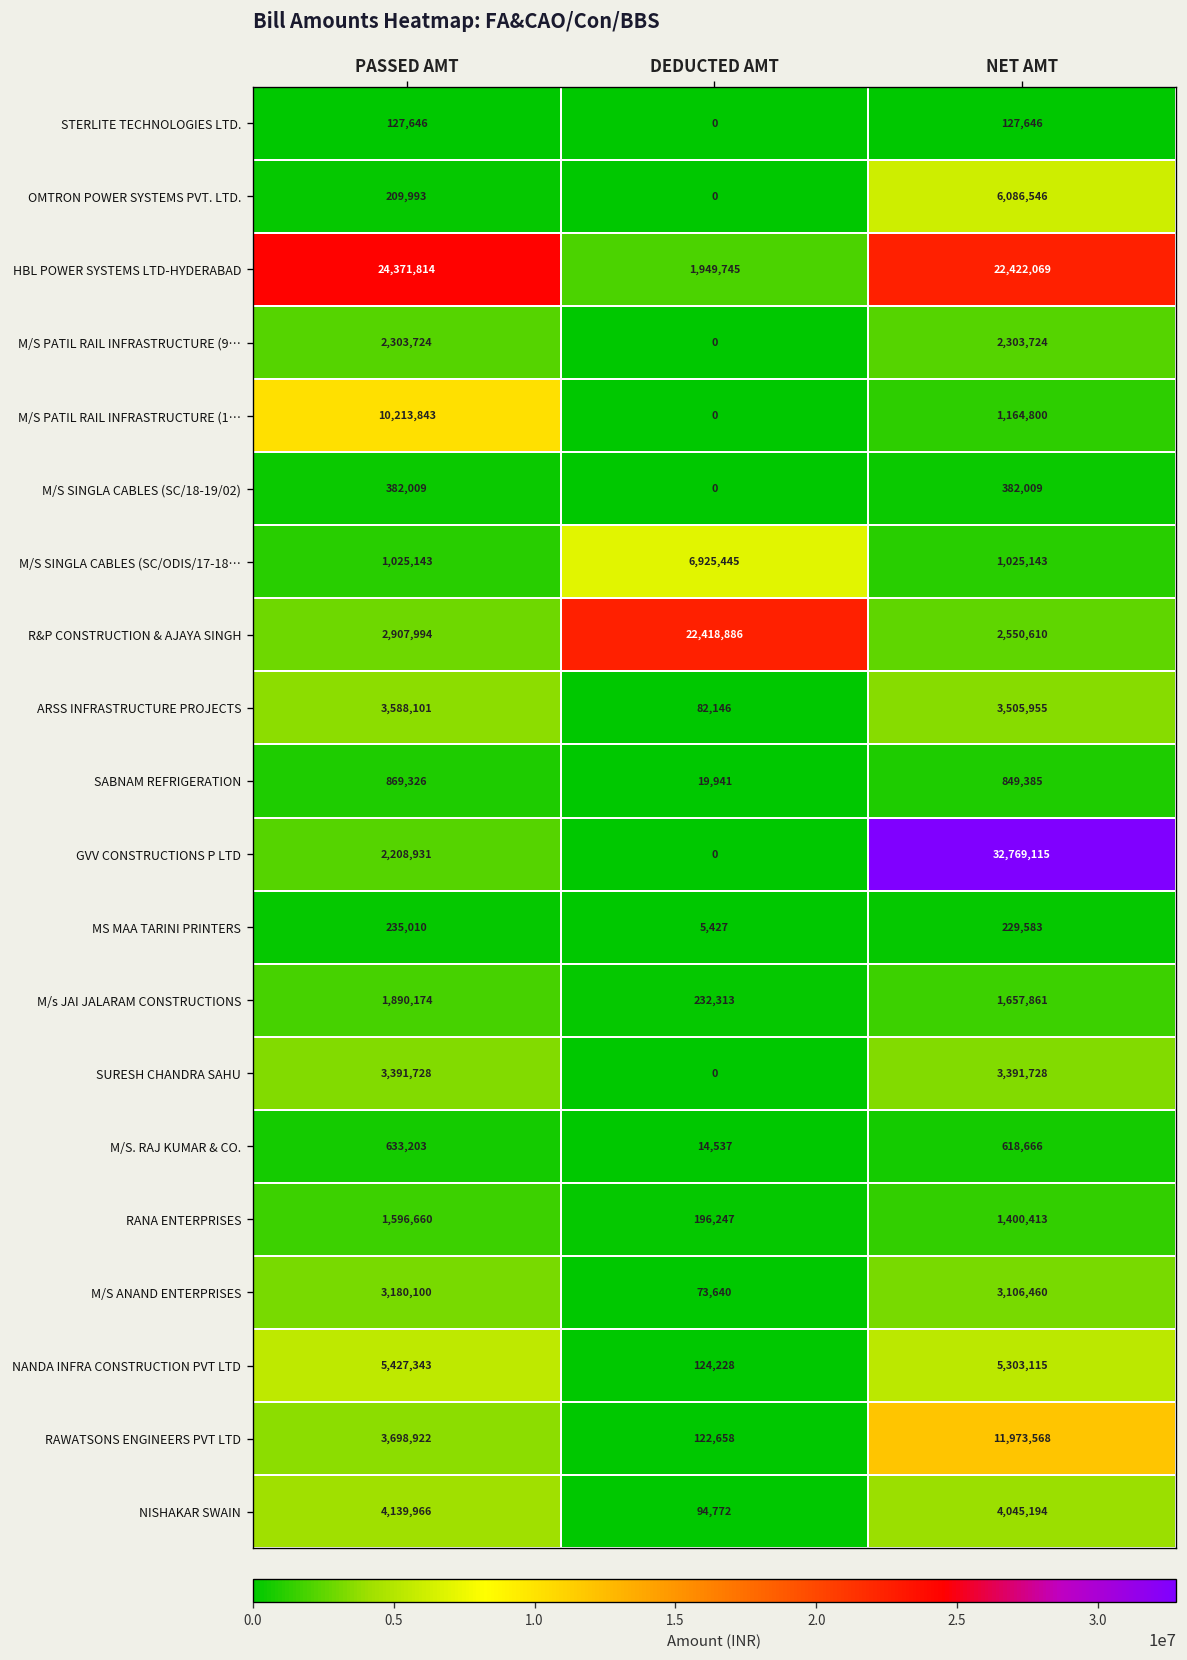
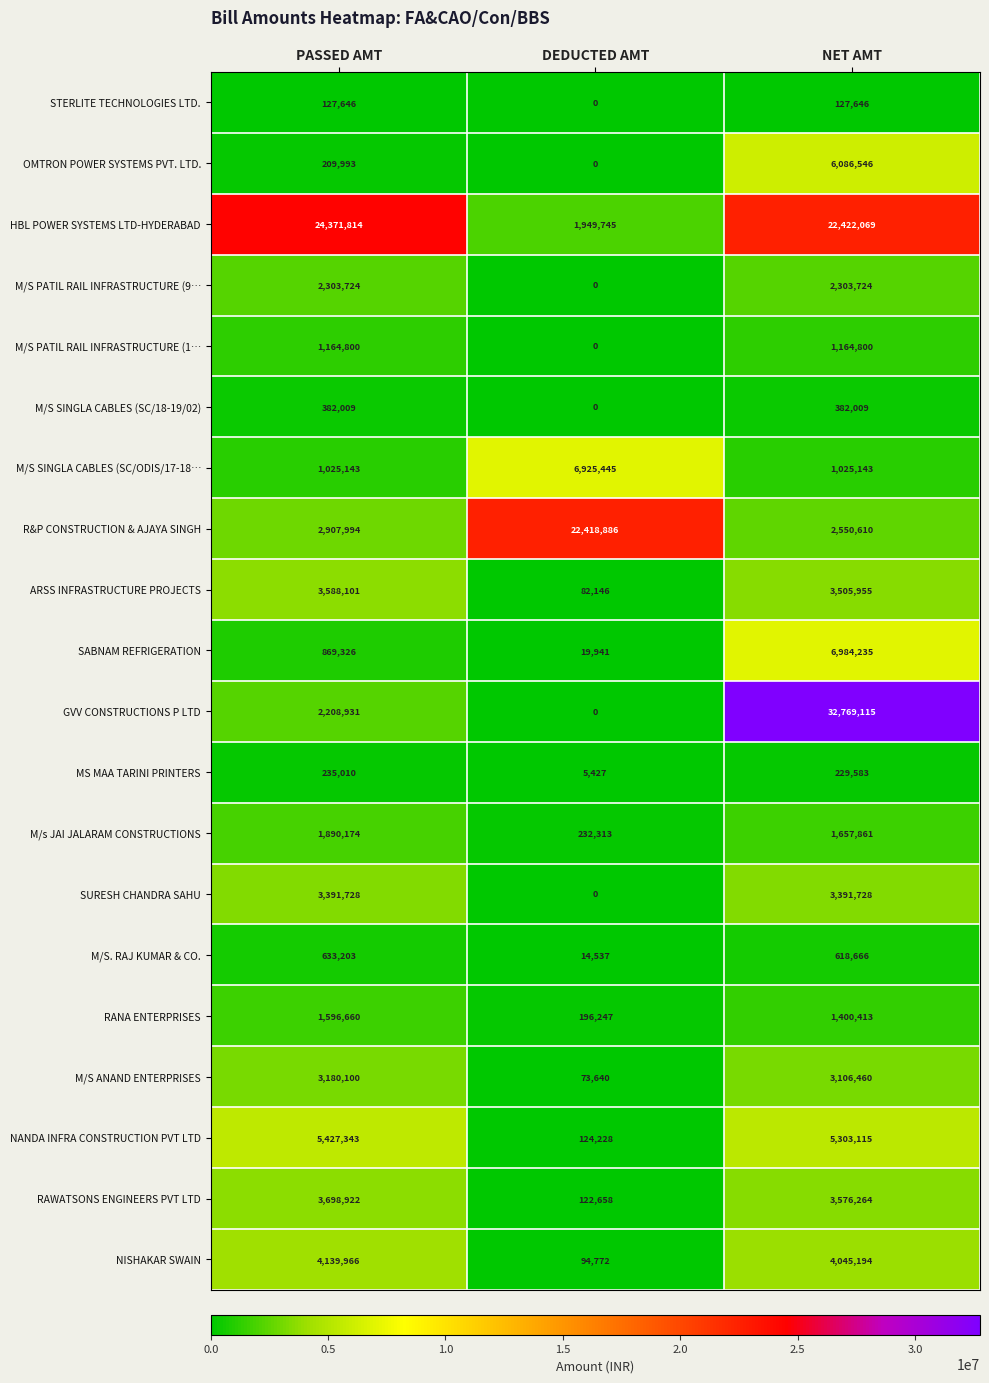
M/S PATIL RAIL INFRASTRUCTURE (1…, PASSED AMT: 10,213,843 -> 1,164,800
SABNAM REFRIGERATION, NET AMT: 849,385 -> 6,984,235
RAWATSONS ENGINEERS PVT LTD, NET AMT: 11,973,568 -> 3,576,264
